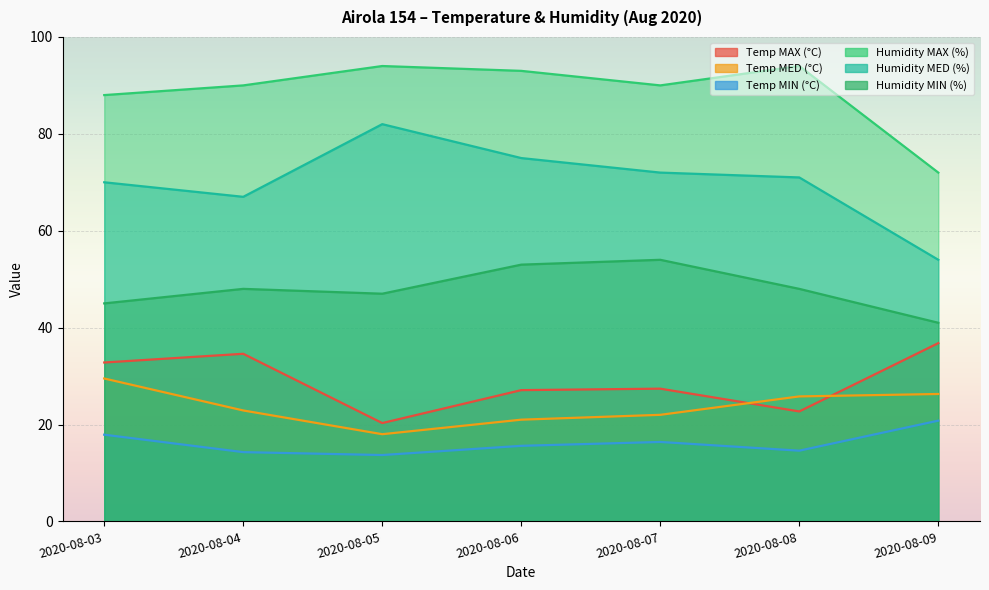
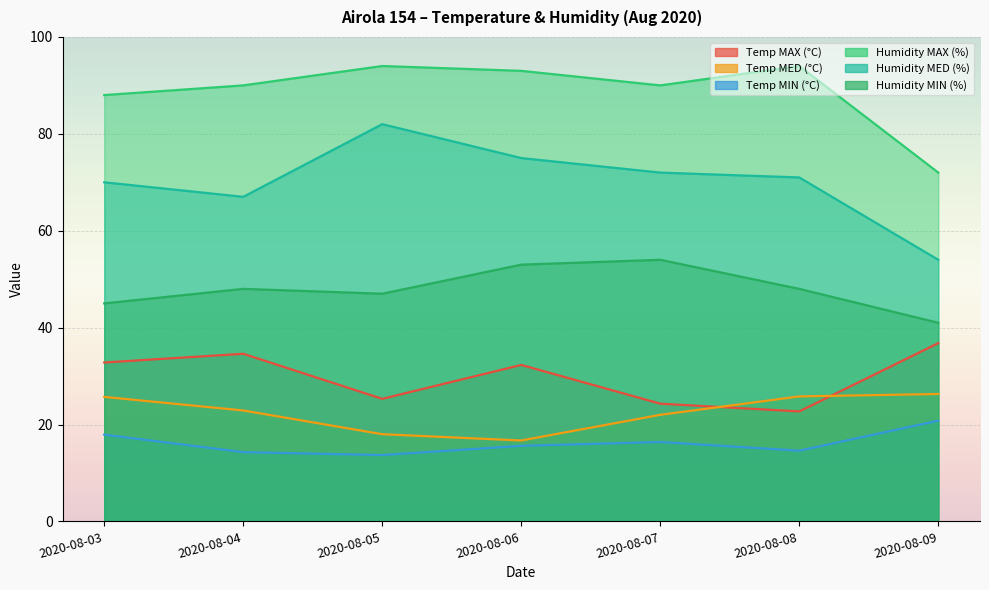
Temp MED (°C), 2020-08-03: 30 -> 26
Temp MAX (°C), 2020-08-05: 20 -> 25
Temp MAX (°C), 2020-08-06: 27 -> 32
Temp MED (°C), 2020-08-06: 21 -> 17
Temp MAX (°C), 2020-08-07: 27 -> 24
